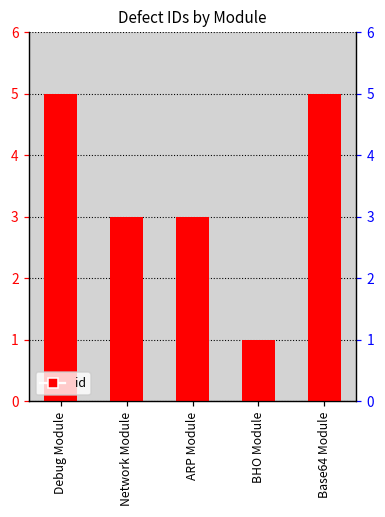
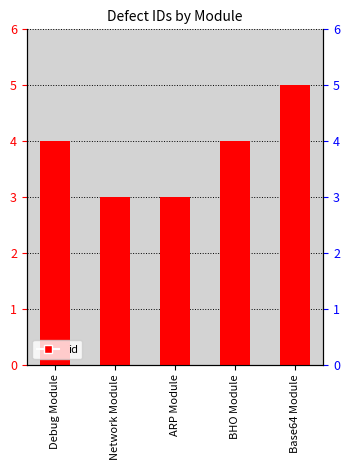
Debug Module: 5 -> 4
BHO Module: 1 -> 4
